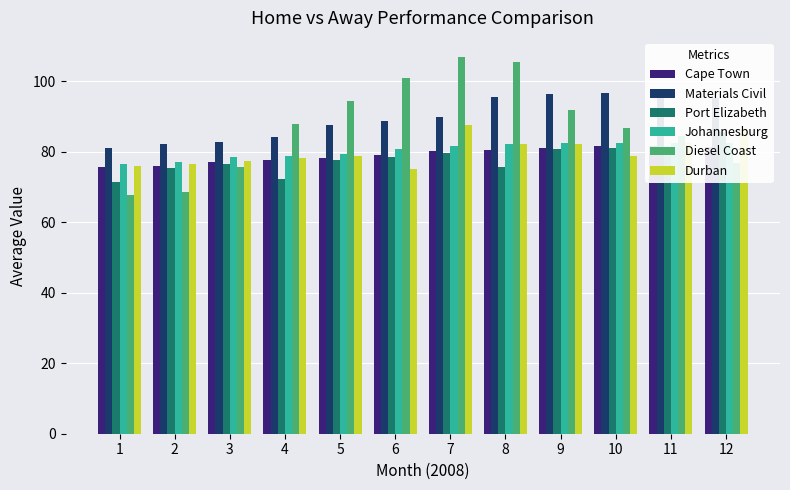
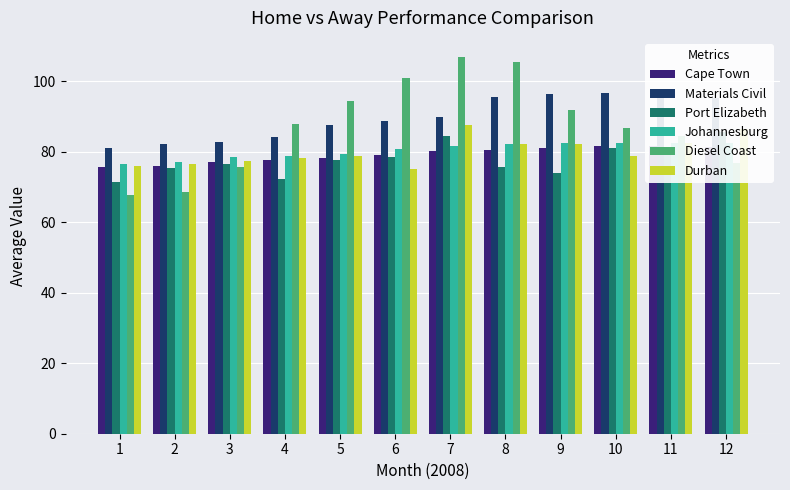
Port Elizabeth, 7: 80 -> 85
Port Elizabeth, 9: 81 -> 74
